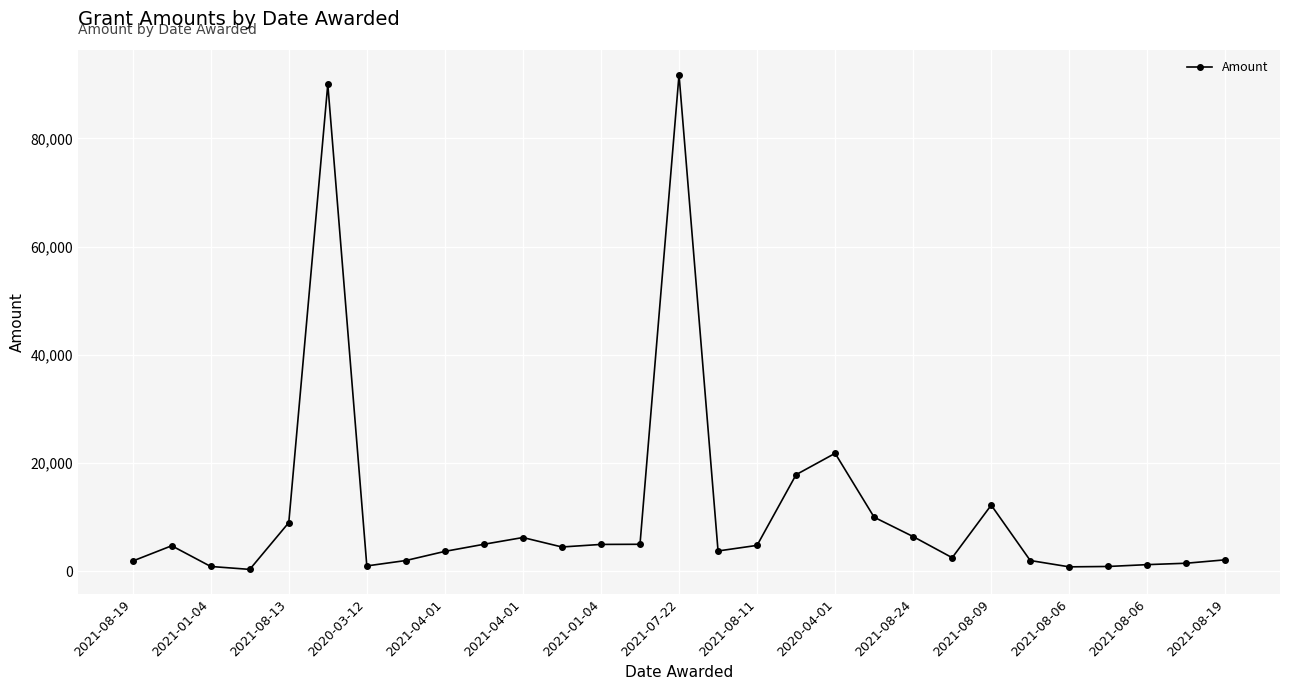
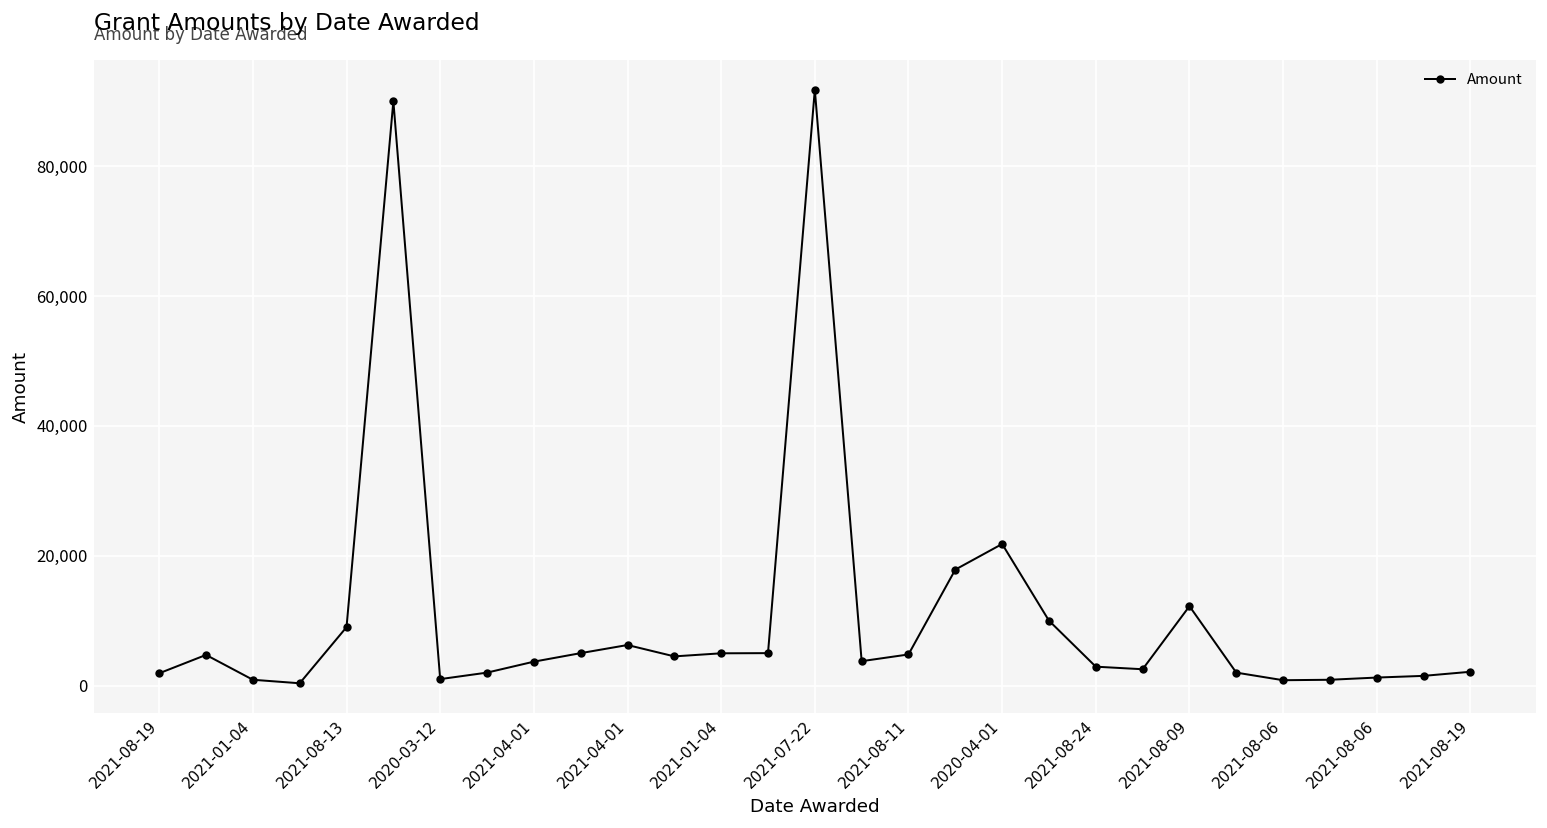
2021-08-24: 6,000 -> 3,000
